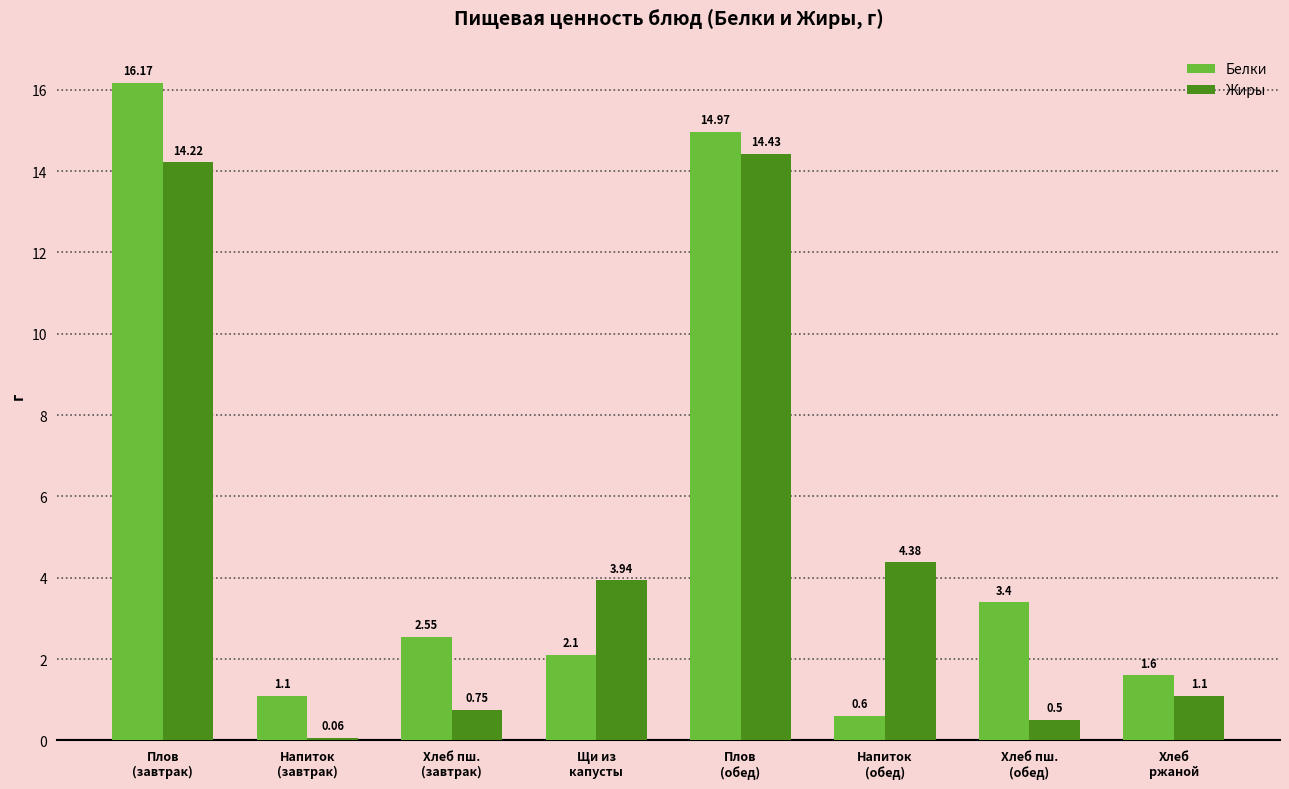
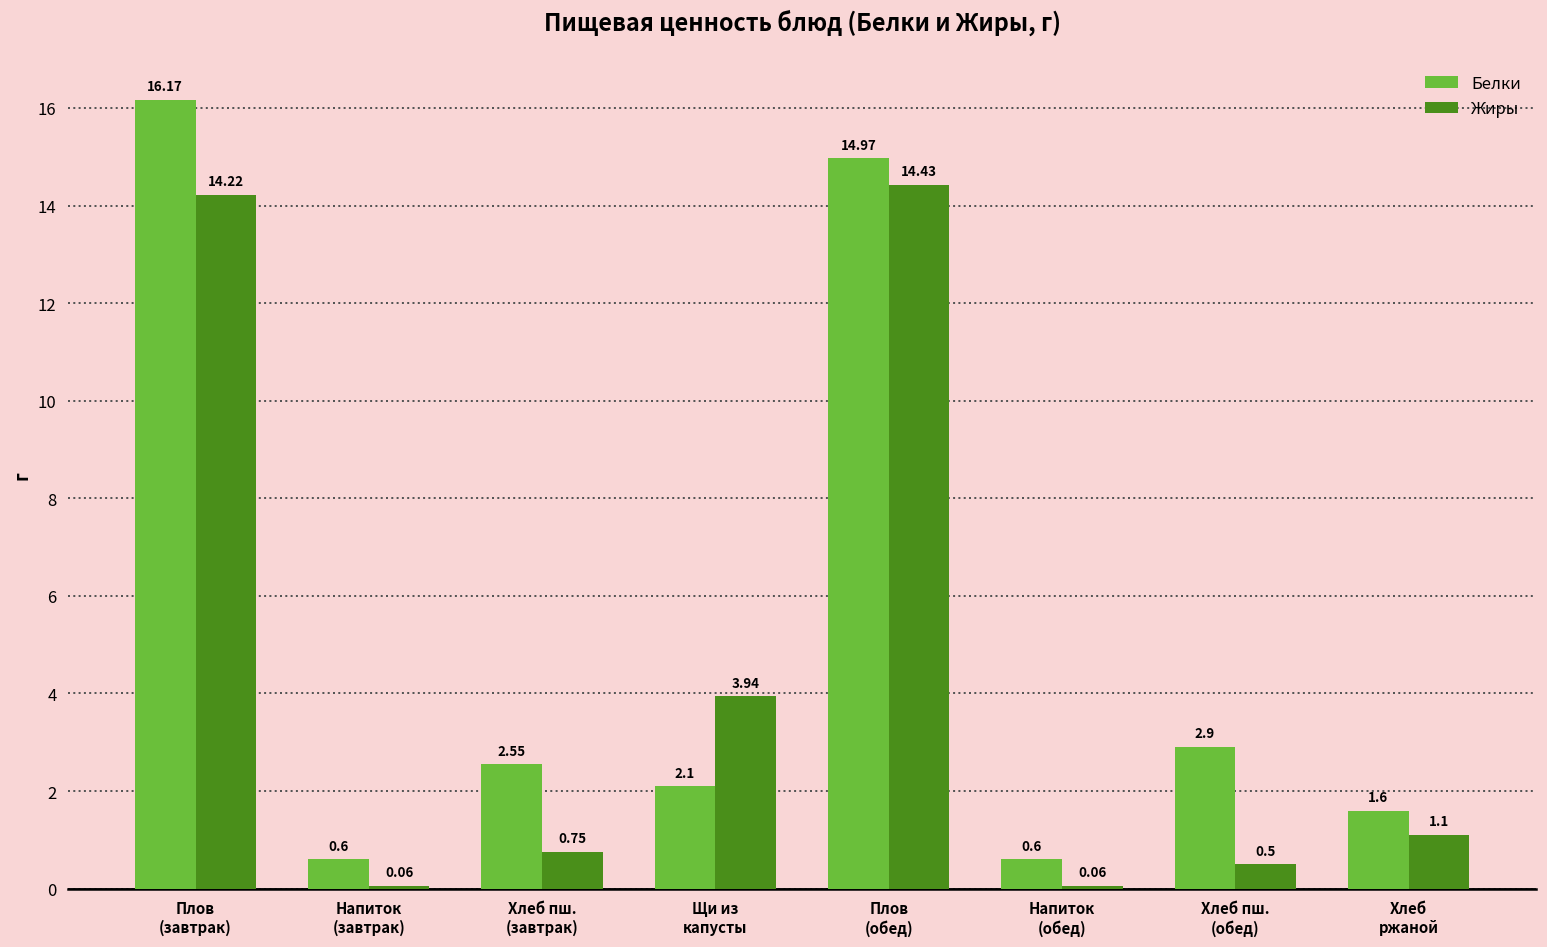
Белки, Напиток (завтрак): 1.1 -> 0.6
Жиры, Напиток (обед): 4.38 -> 0.06
Белки, Хлеб пш. (обед): 3.4 -> 2.9
